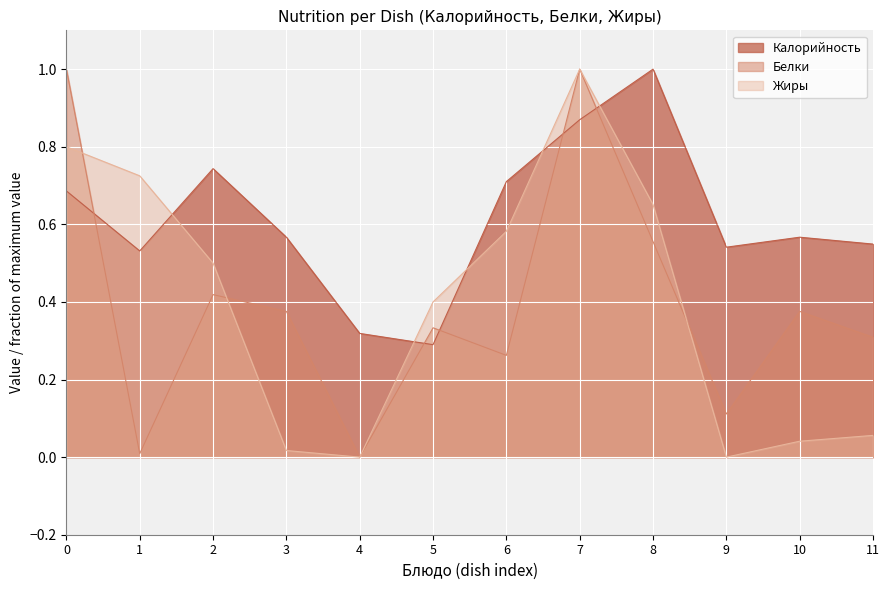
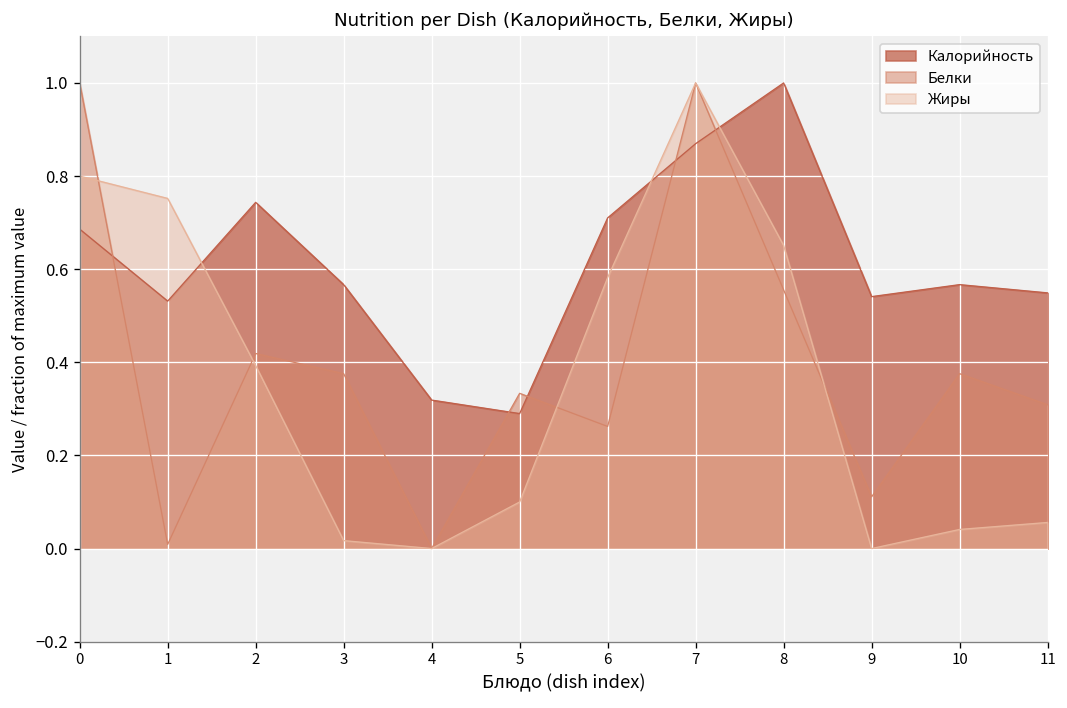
Жиры, 1: 0.73 -> 0.75
Жиры, 2: 0.50 -> 0.39
Жиры, 5: 0.40 -> 0.10
